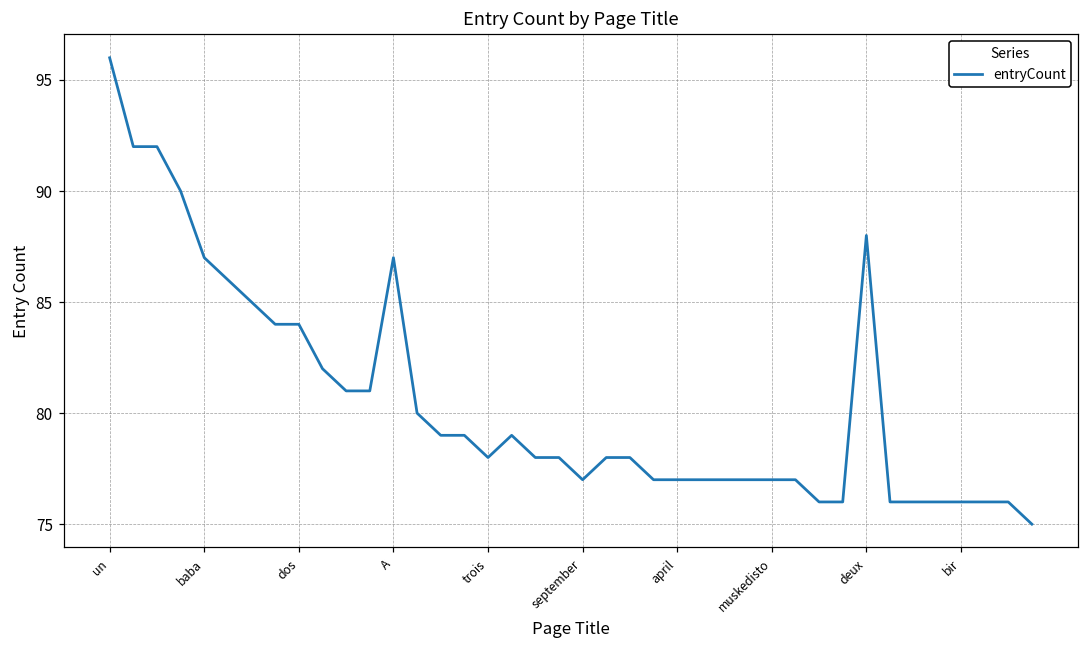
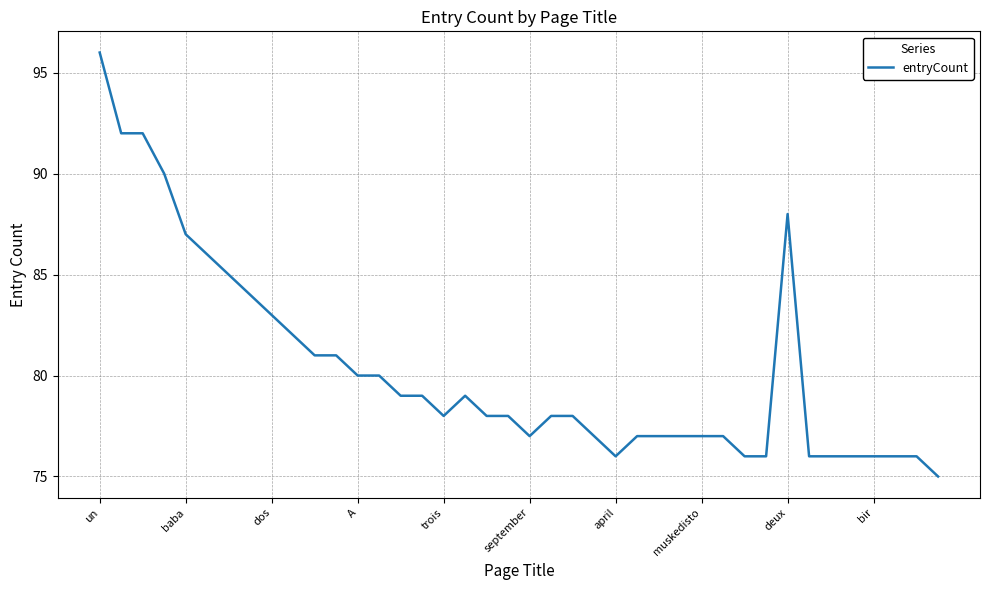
dos: 84 -> 83
A: 87 -> 80
april: 77 -> 76
